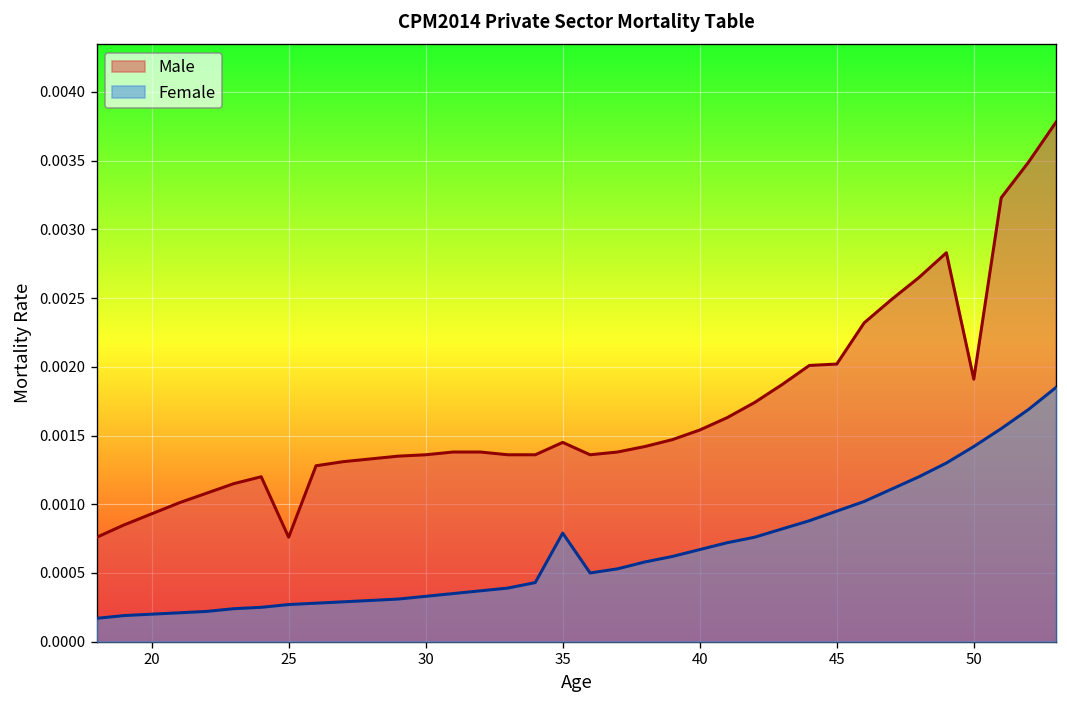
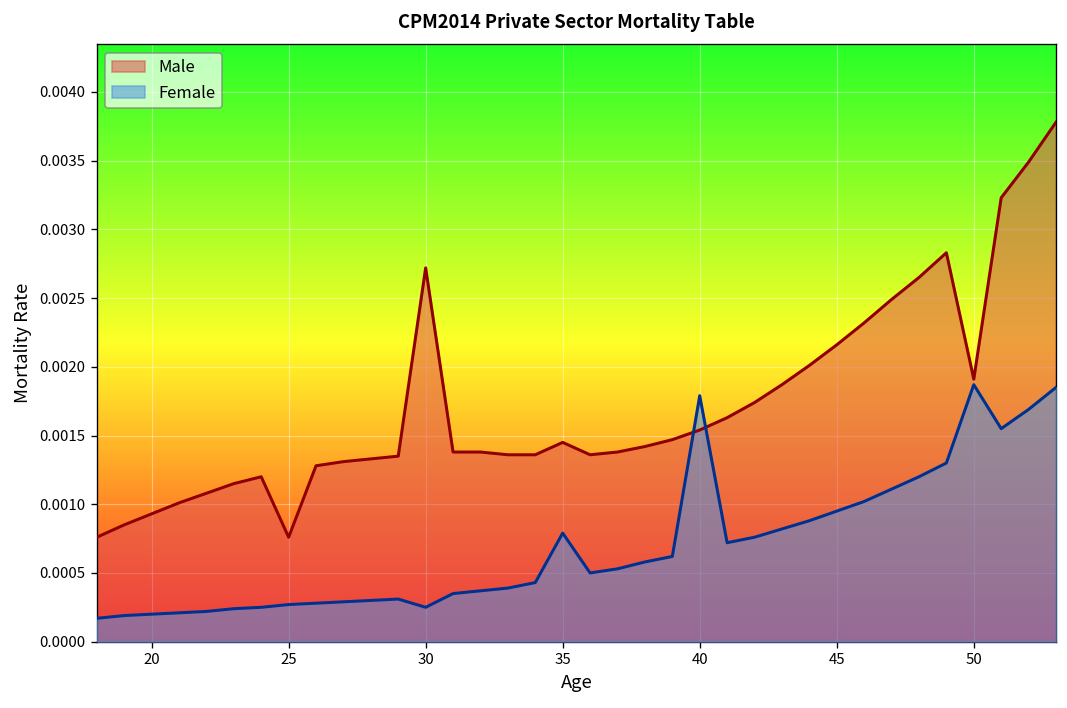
Male, 30: 0.00136 -> 0.00272
Female, 30: 0.00033 -> 0.00025
Female, 40: 0.00067 -> 0.00179
Male, 45: 0.00202 -> 0.00216
Female, 50: 0.00142 -> 0.00187
